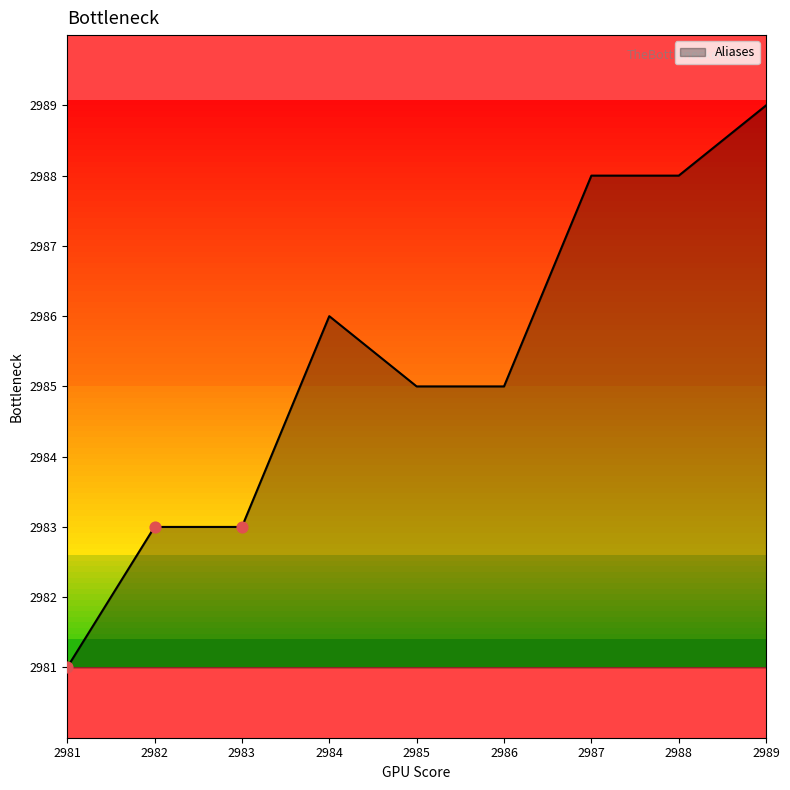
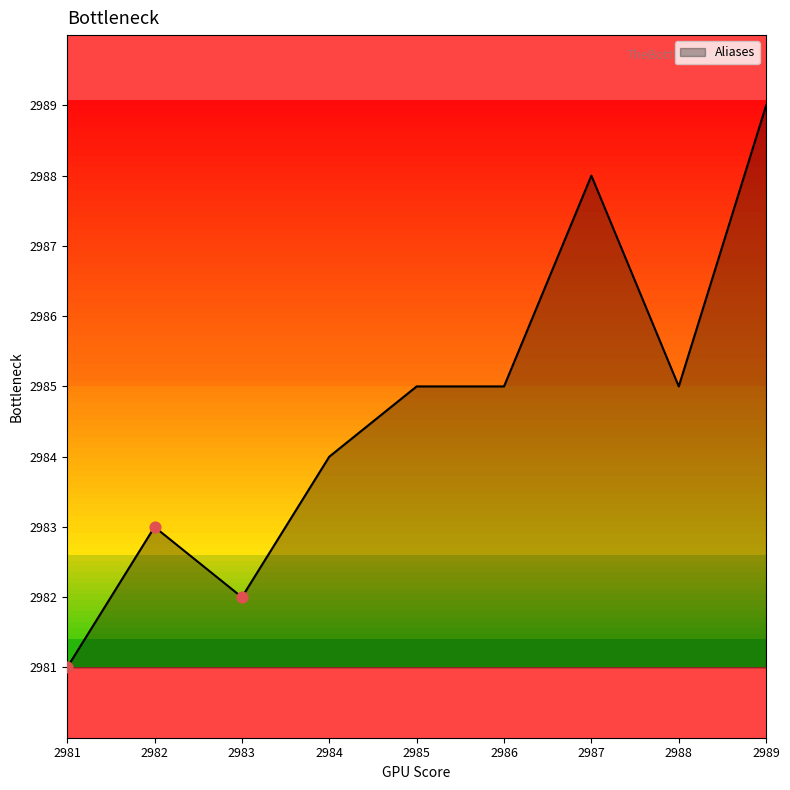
Aliases, 2983: 2983 -> 2982
Aliases, 2984: 2986 -> 2984
Aliases, 2988: 2988 -> 2985
